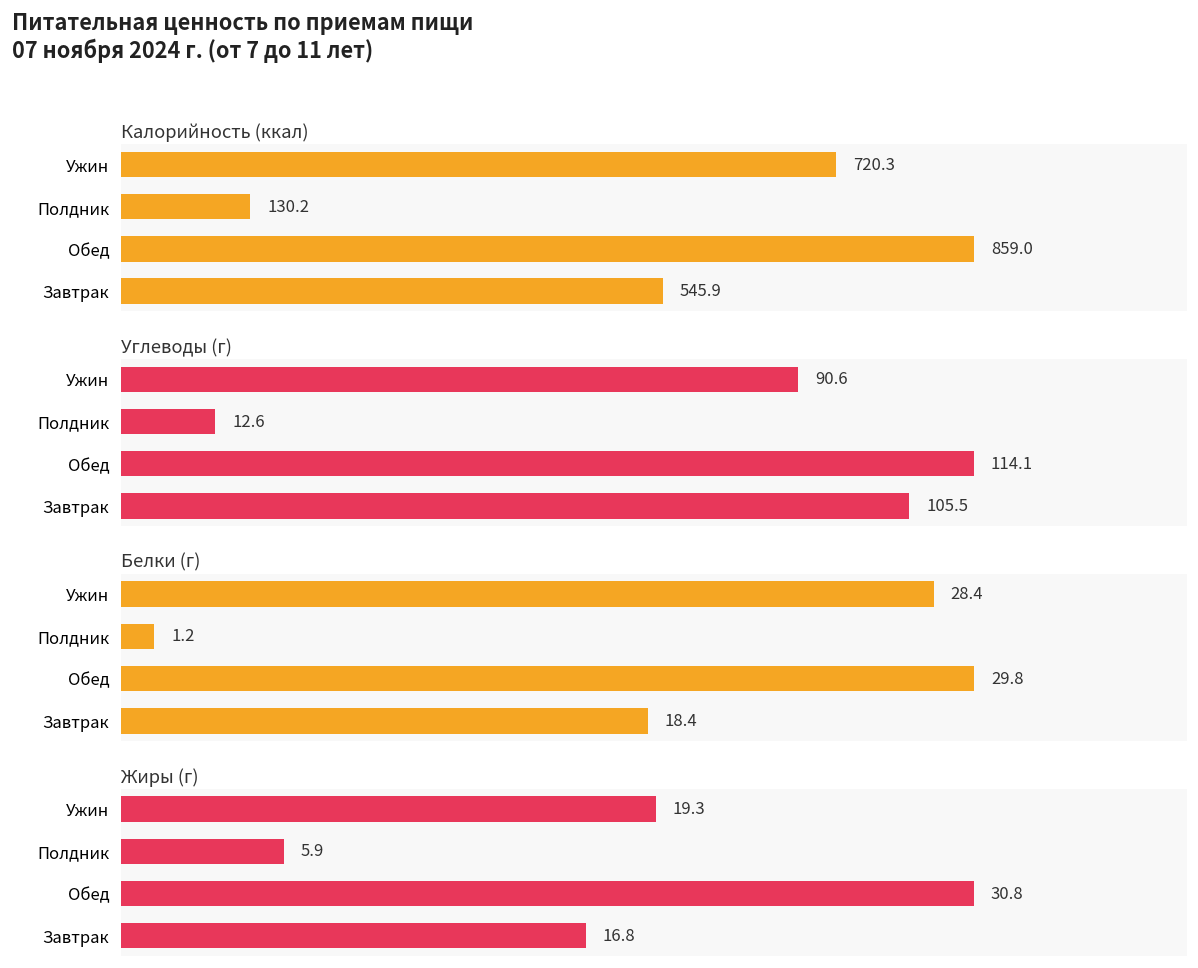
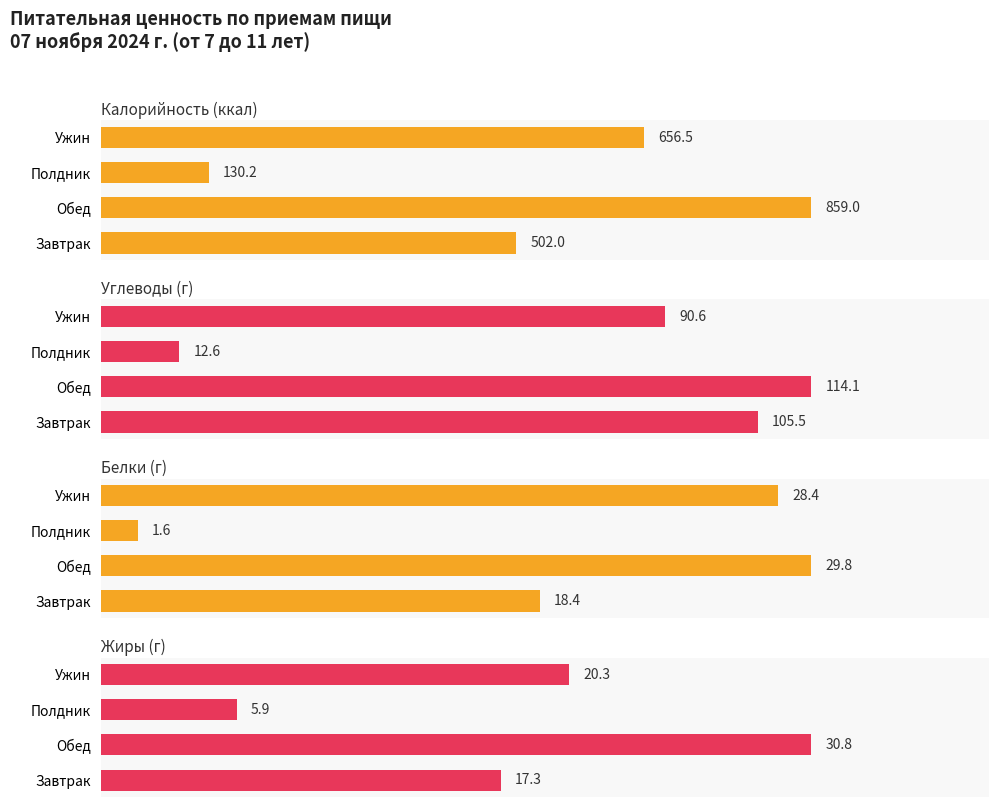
Калорийность (ккал), Ужин: 720.3 -> 656.5
Калорийность (ккал), Завтрак: 545.9 -> 502.0
Белки (г), Полдник: 1.2 -> 1.6
Жиры (г), Ужин: 19.3 -> 20.3
Жиры (г), Завтрак: 16.8 -> 17.3
